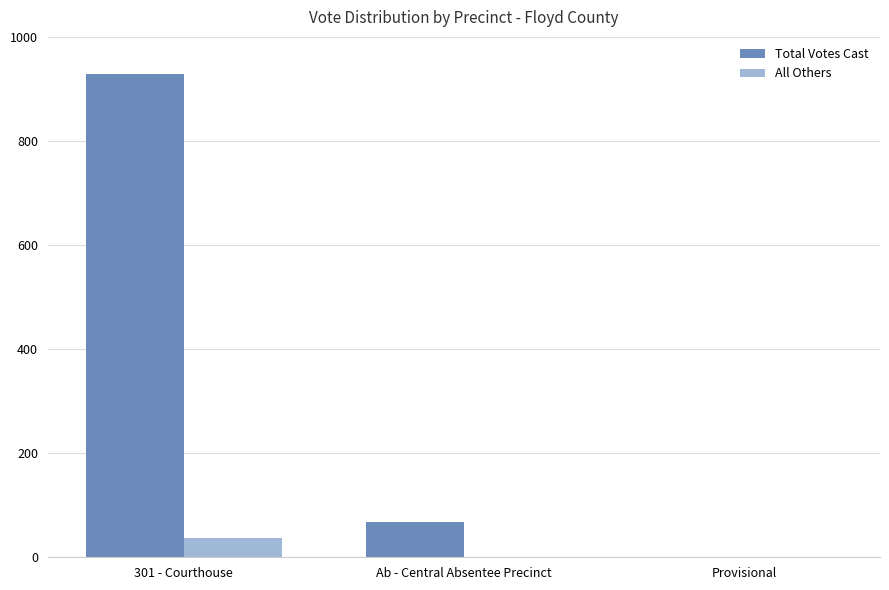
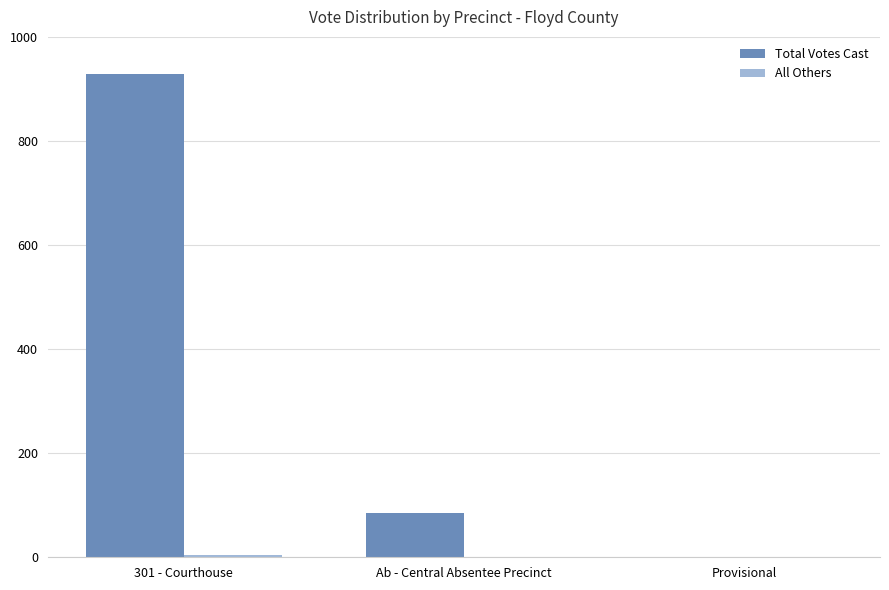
All Others, 301 - Courthouse: 40 -> 10
Total Votes Cast, Ab - Central Absentee Precinct: 70 -> 90
